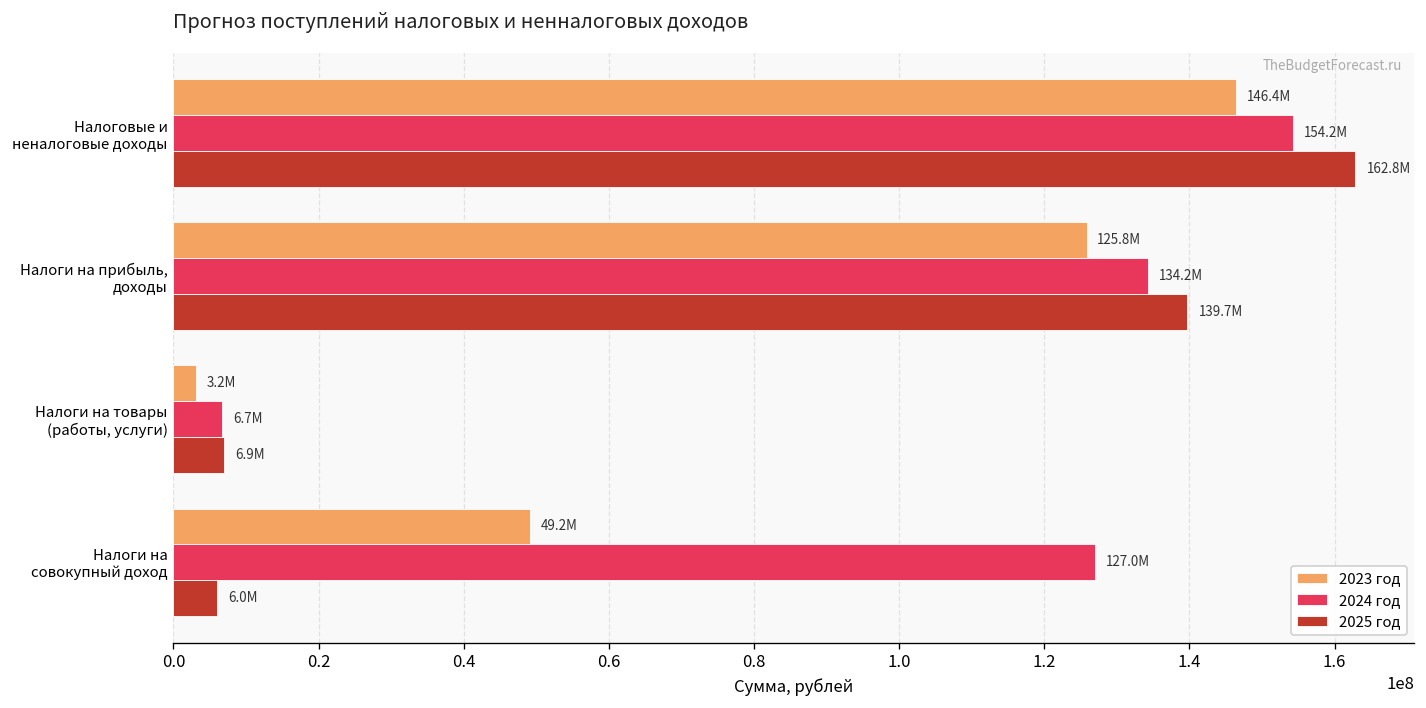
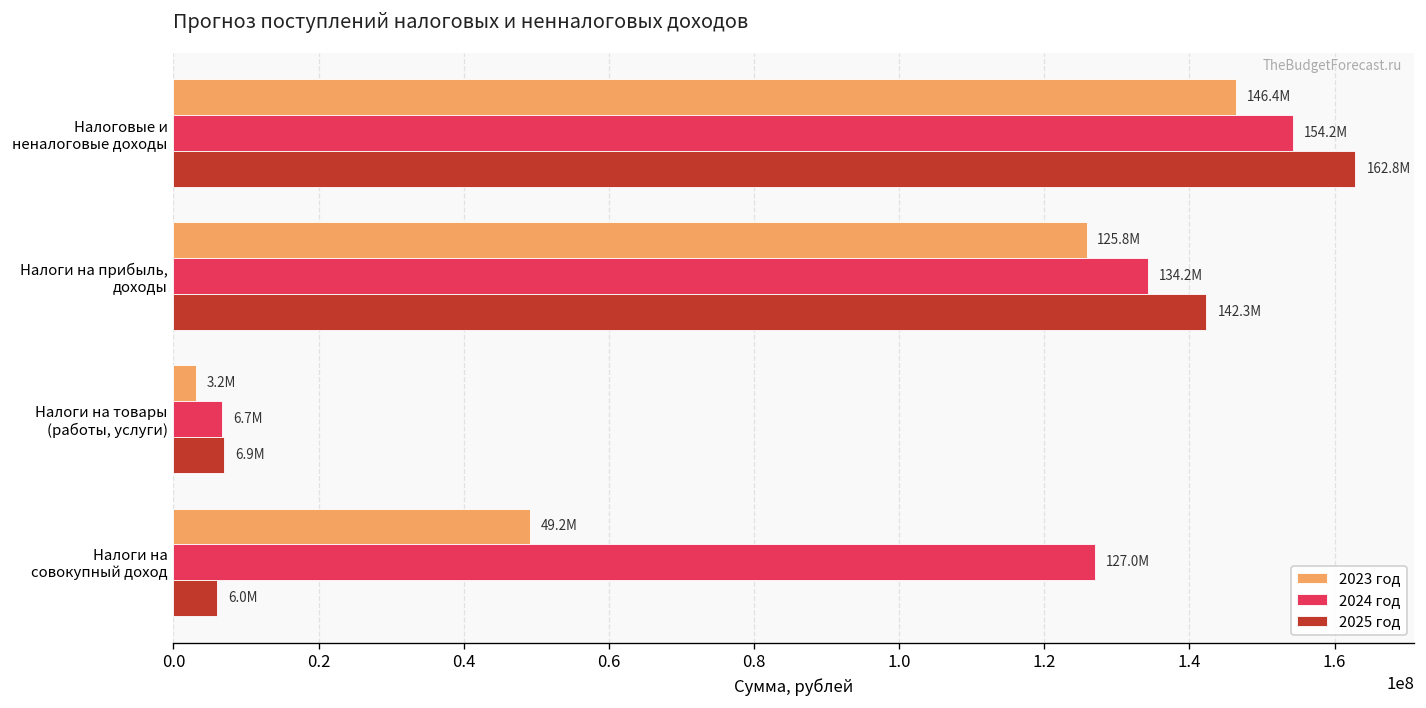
2025 год, Налоги на прибыль, доходы: 139.7M -> 142.3M
